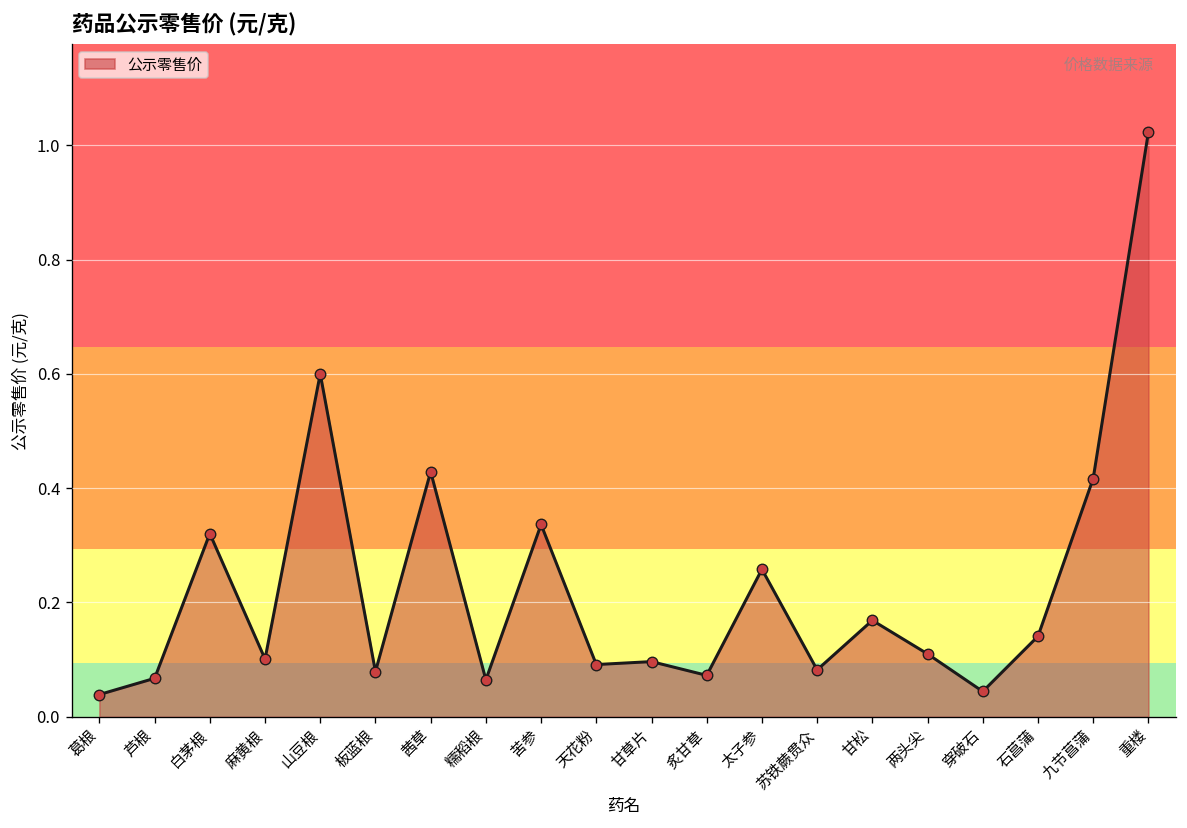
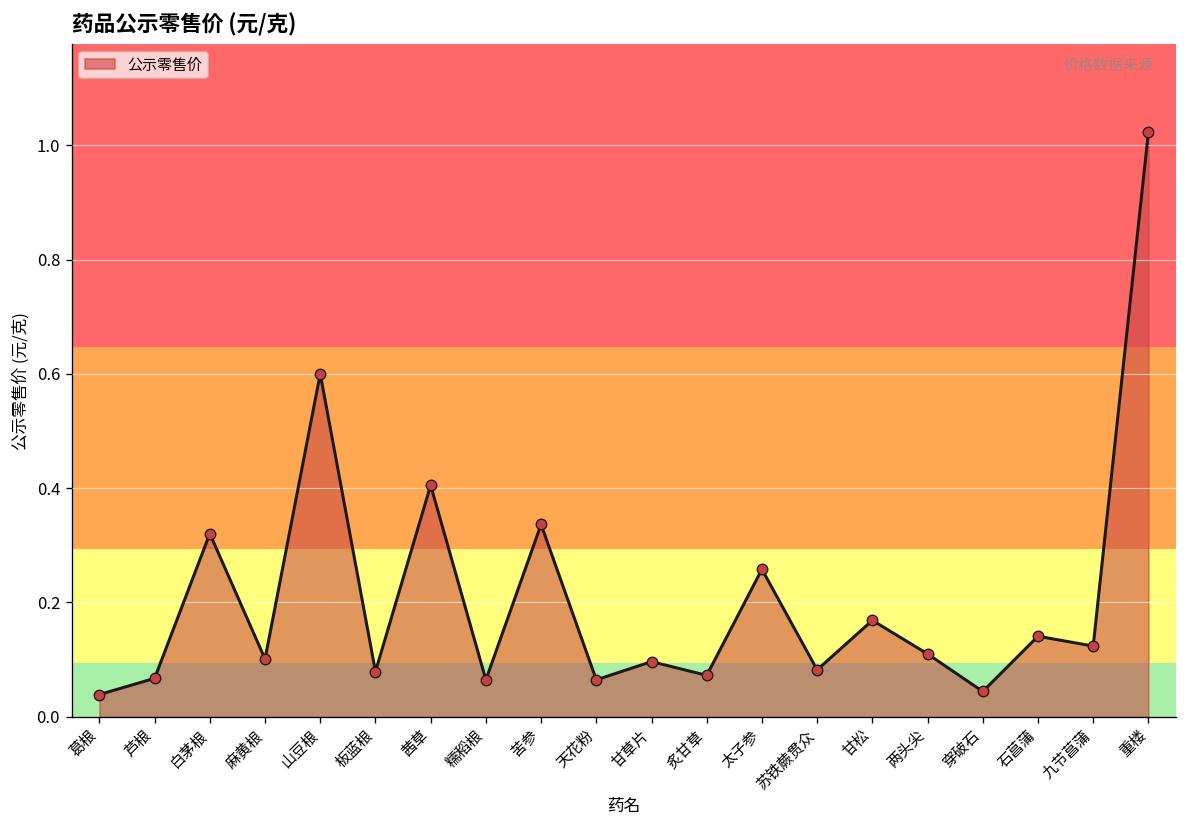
茜草: 0.43 -> 0.41
天花粉: 0.09 -> 0.06
九节菖蒲: 0.42 -> 0.12
